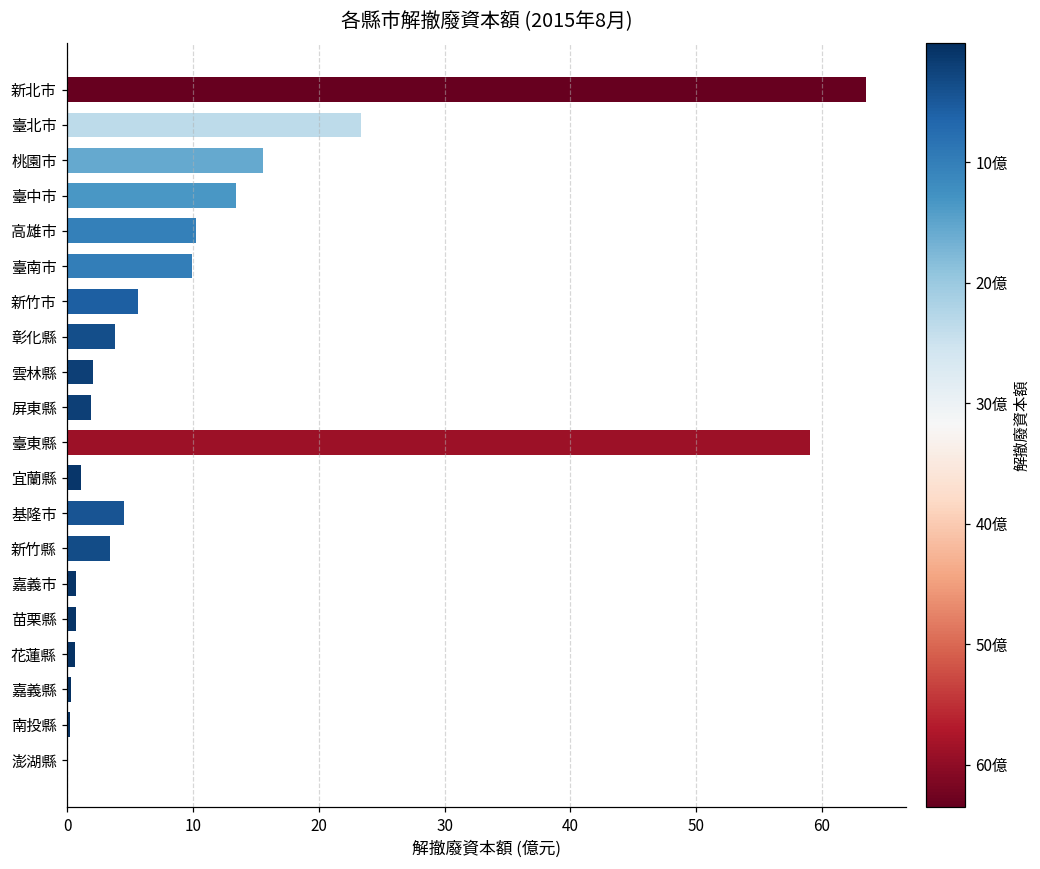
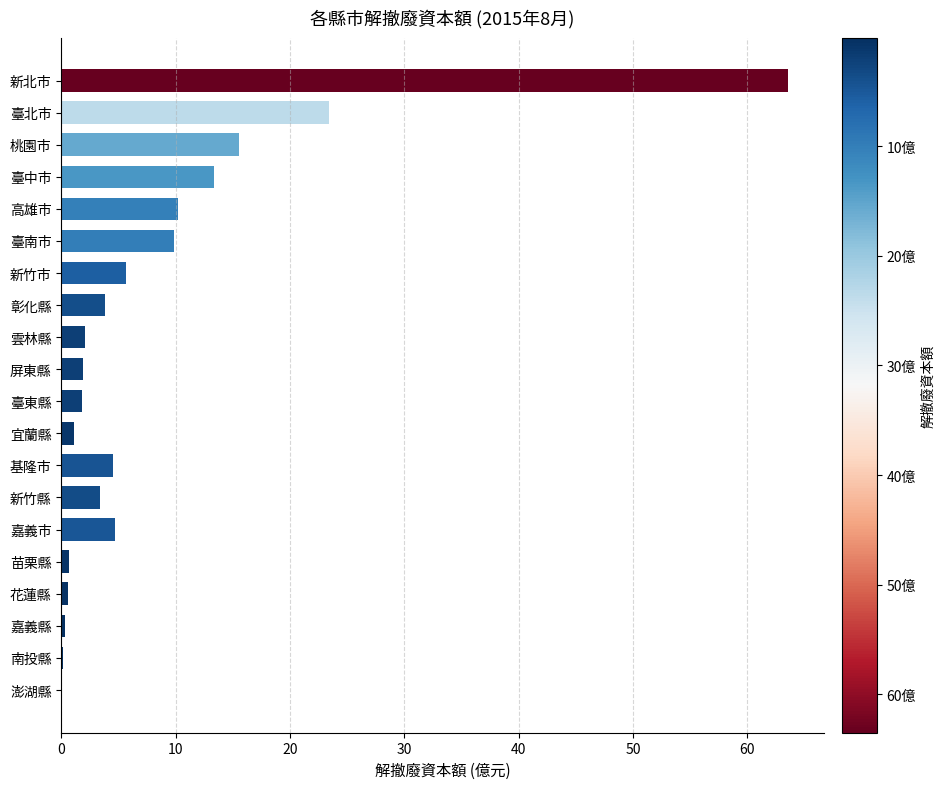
臺東縣: 59.0 -> 1.8
嘉義市: 0.7 -> 4.7
